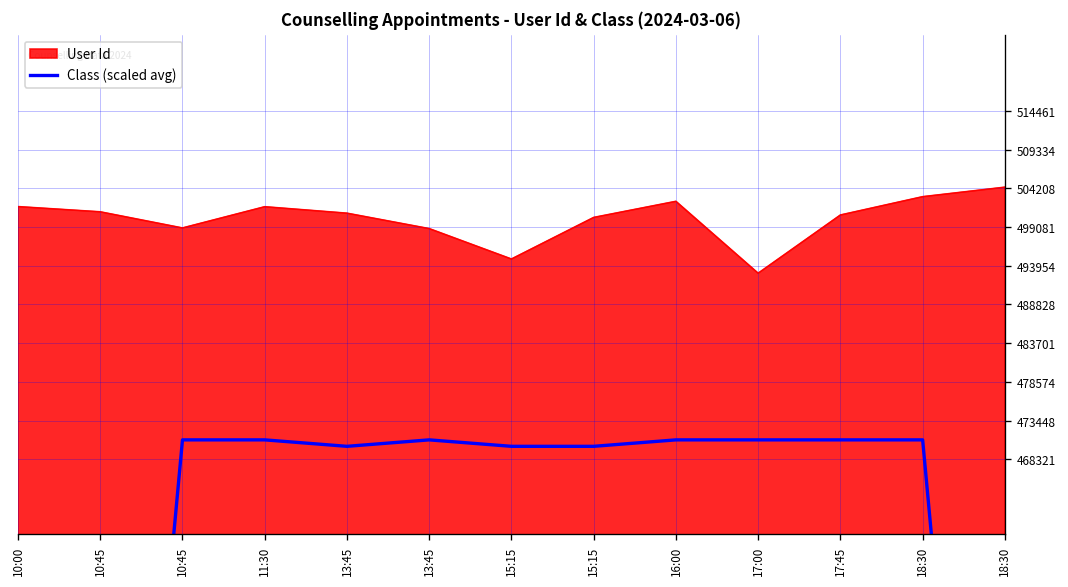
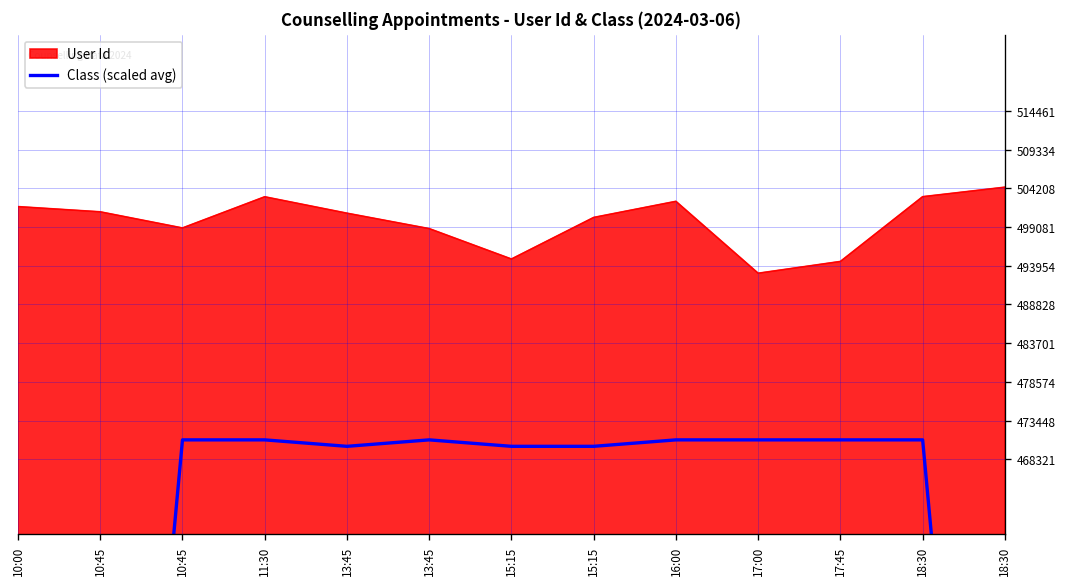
User Id, 11:30: 502000 -> 503000
User Id, 17:45: 501000 -> 495000
